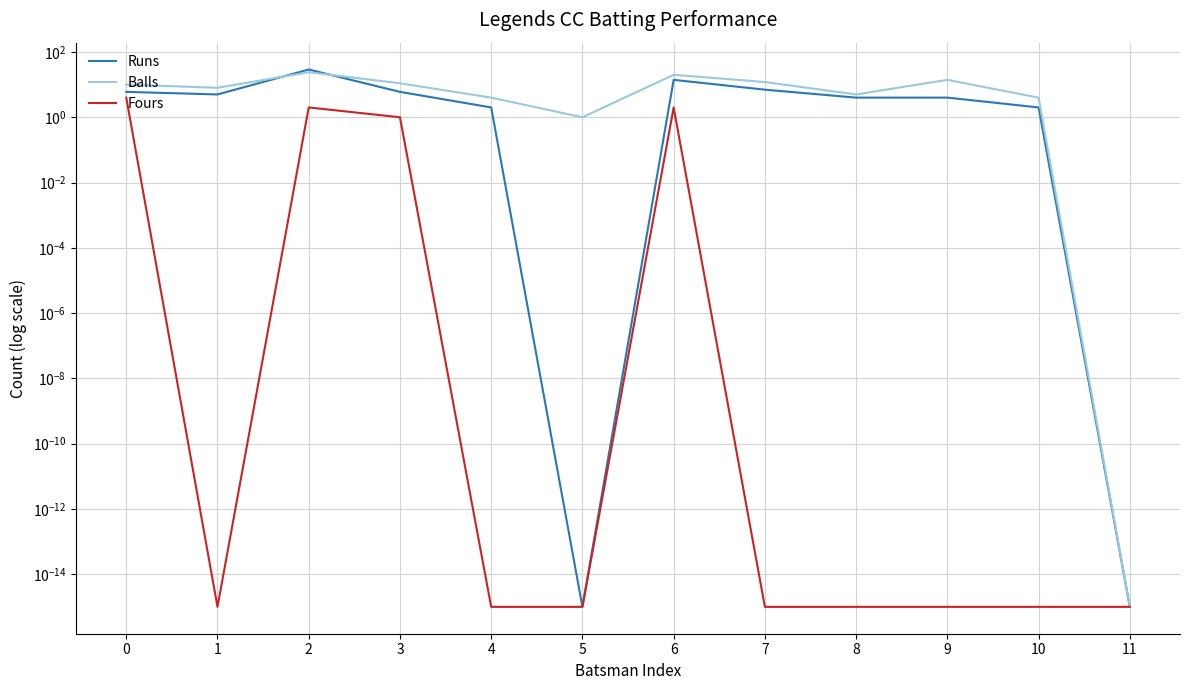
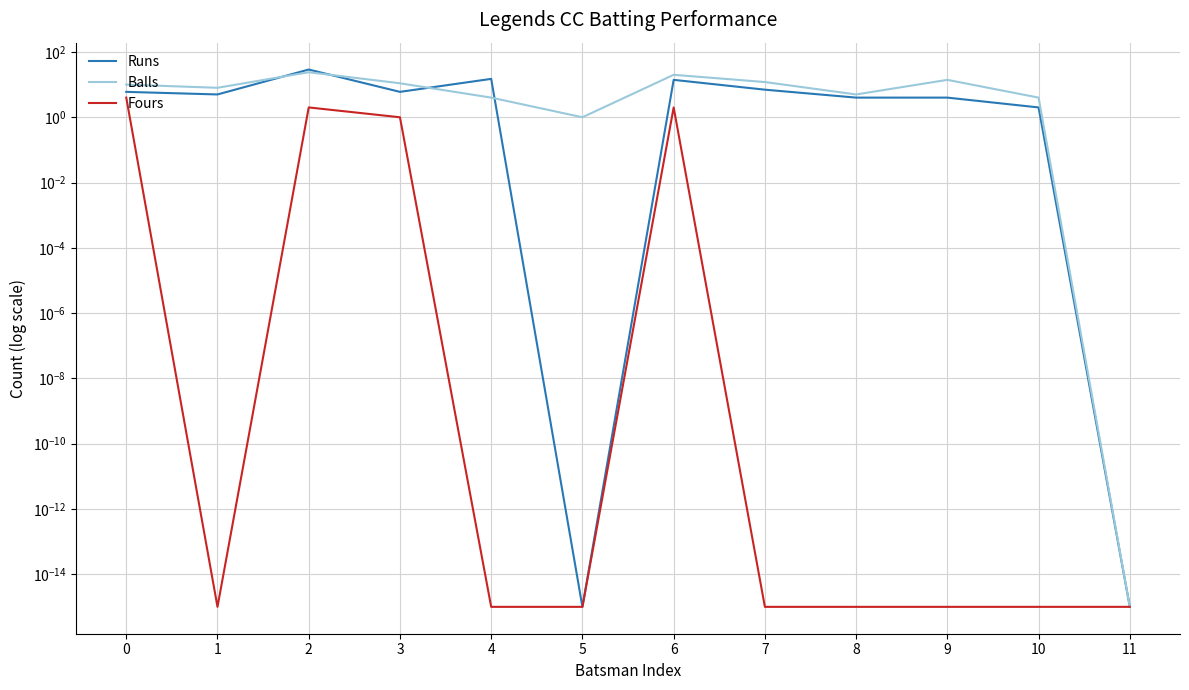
Runs, 4: 2 -> 20
